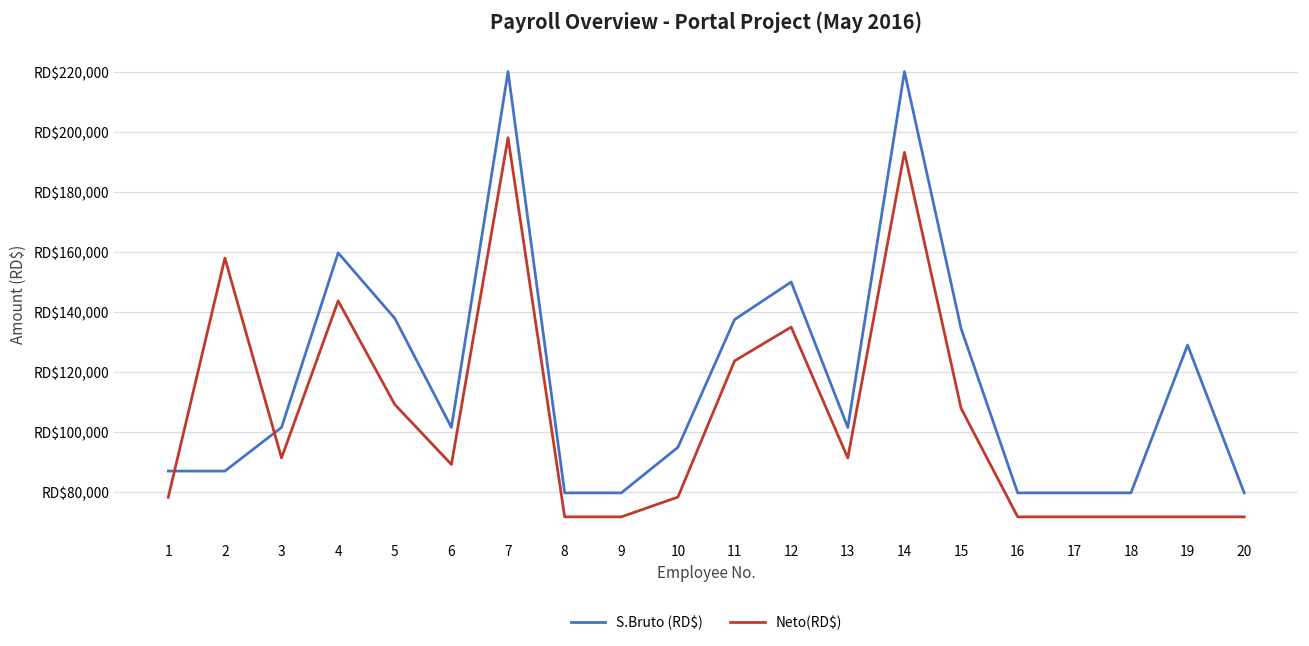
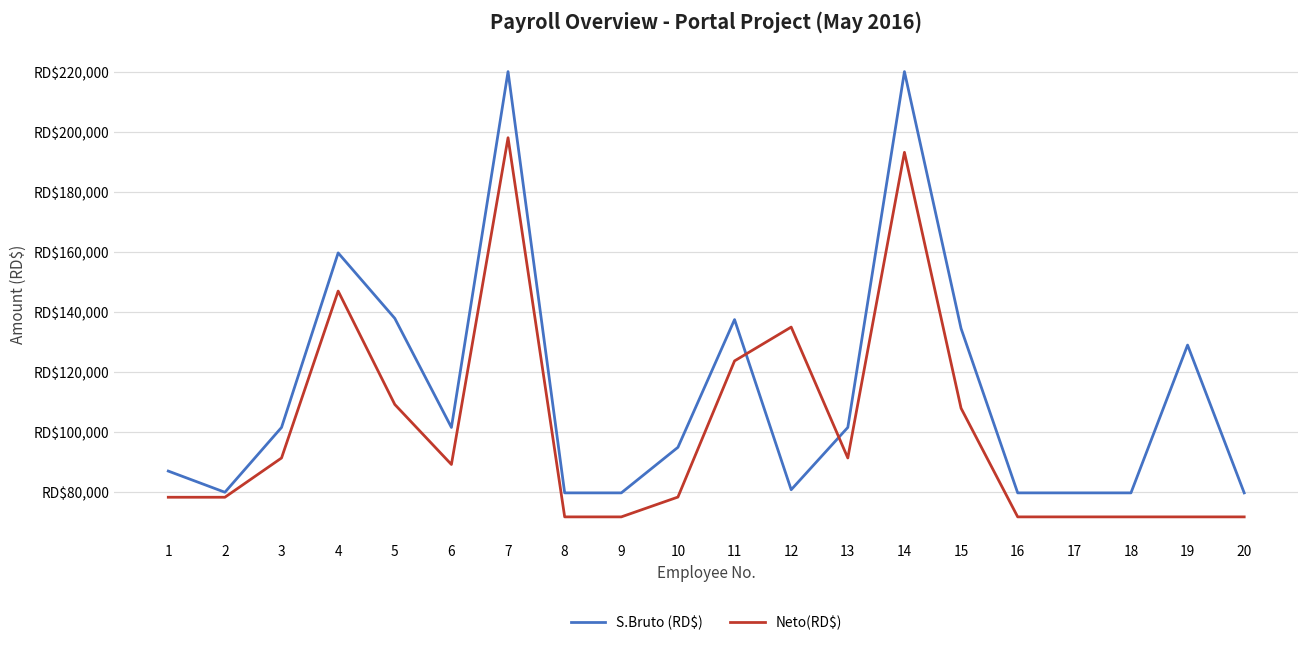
S.Bruto (RD$), 2: RD$87,000 -> RD$80,000
Neto(RD$), 2: RD$158,000 -> RD$78,000
Neto(RD$), 4: RD$144,000 -> RD$147,000
S.Bruto (RD$), 12: RD$150,000 -> RD$81,000
